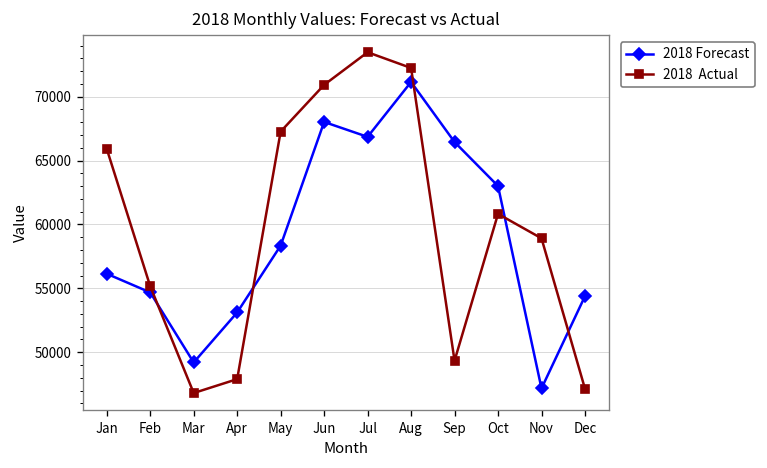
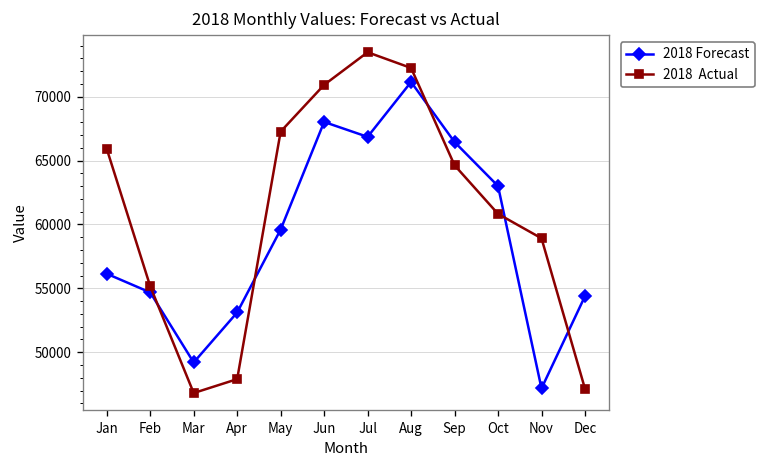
2018 Forecast, May: 58300 -> 59600
2018 Actual, Sep: 49300 -> 64600
